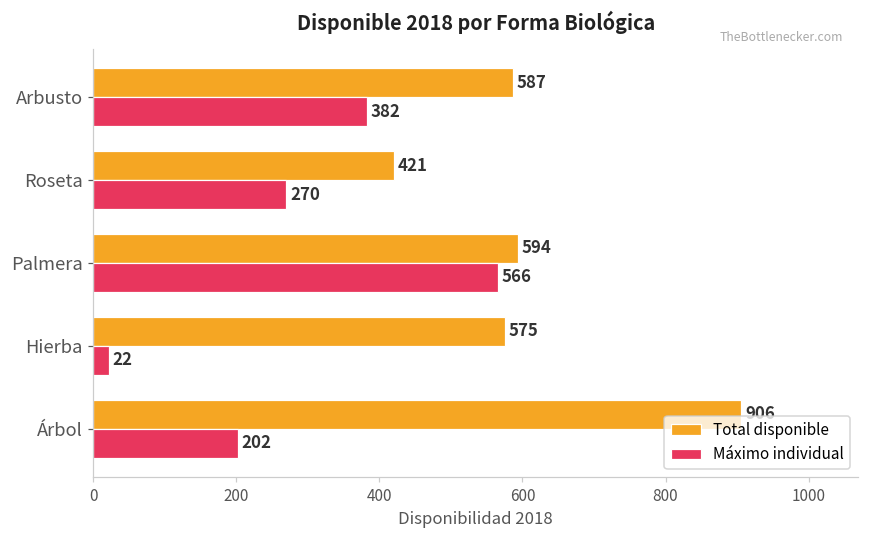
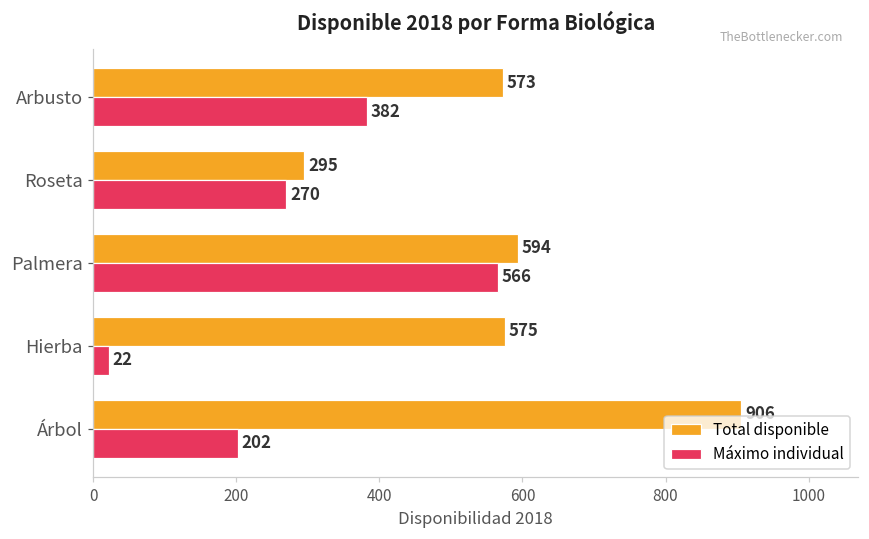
Total disponible, Arbusto: 587 -> 573
Total disponible, Roseta: 421 -> 295
